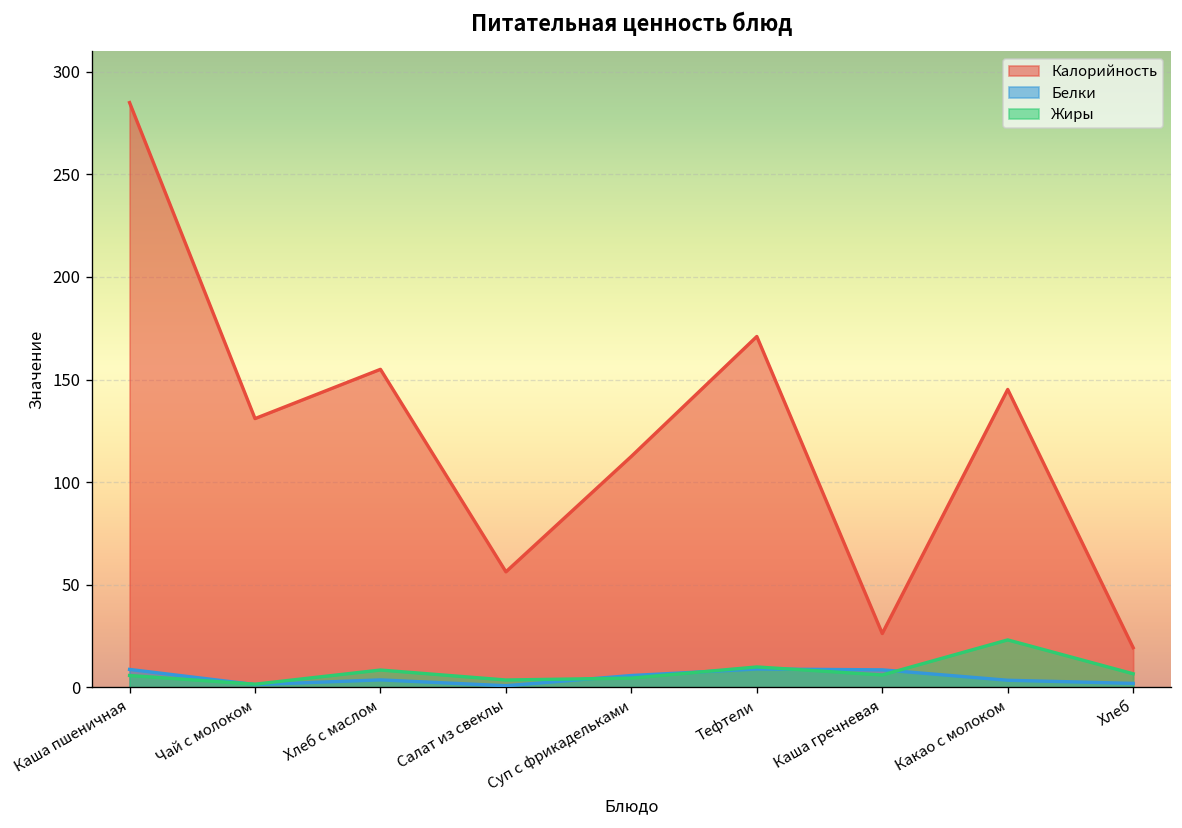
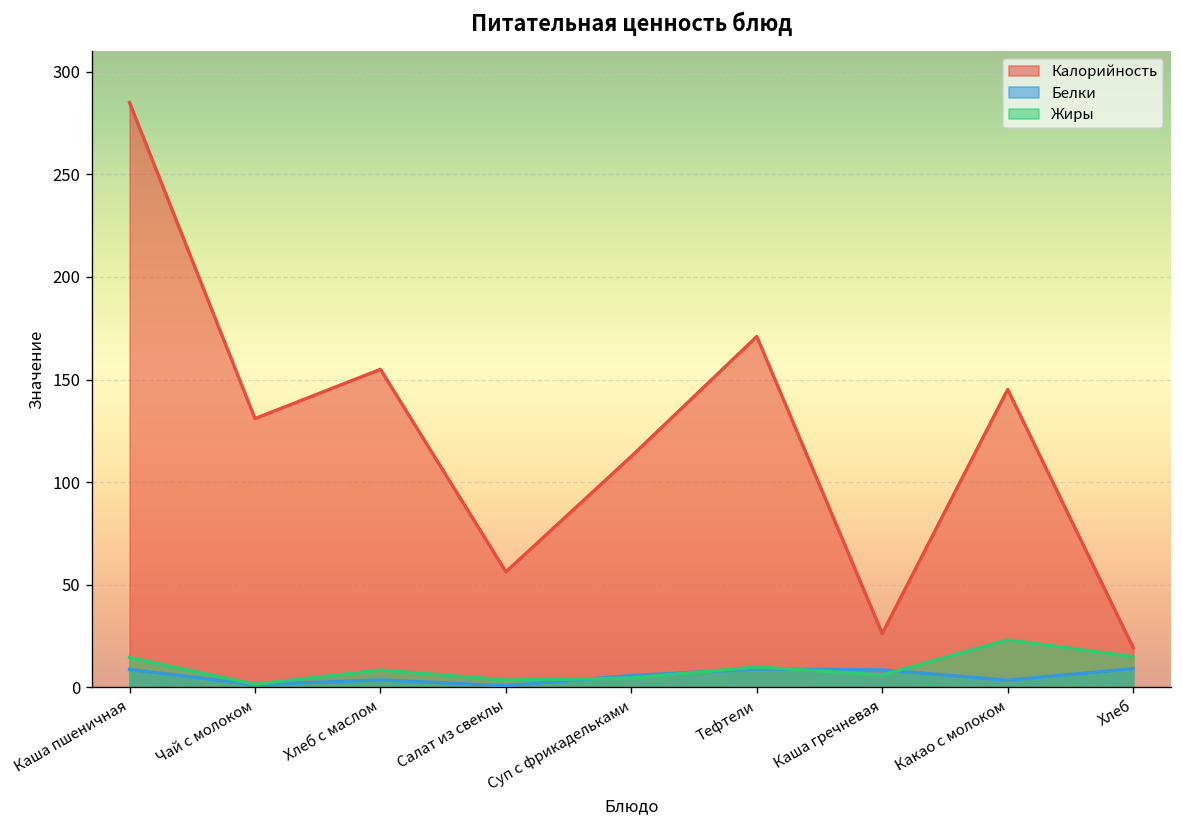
Жиры, Каша пшеничная: 6 -> 15
Белки, Хлеб: 2 -> 9
Жиры, Хлеб: 7 -> 15
